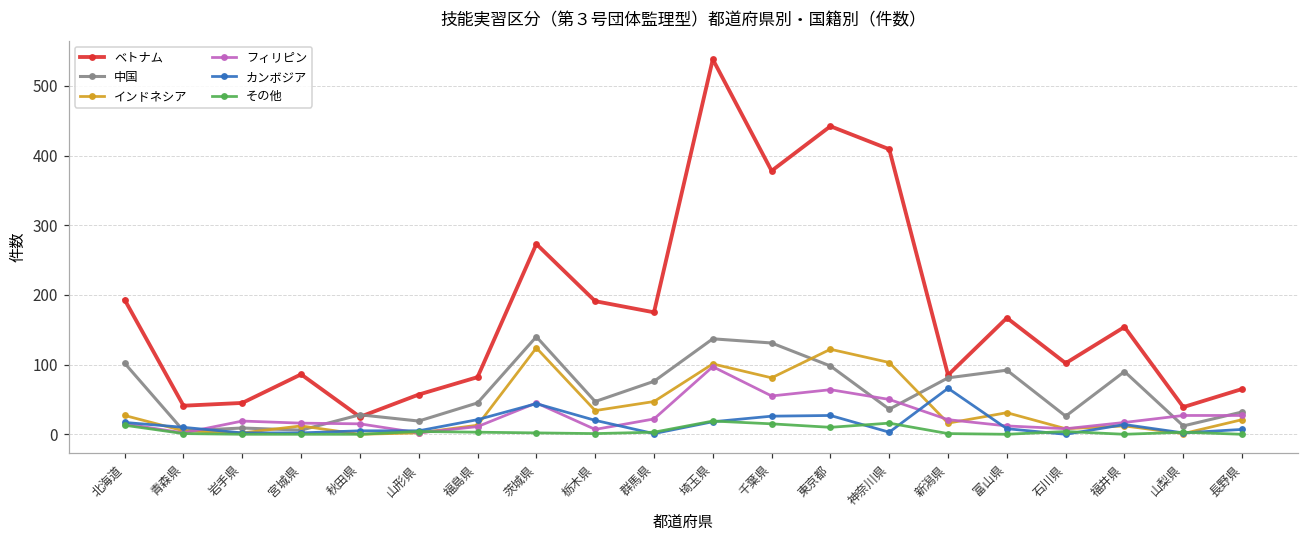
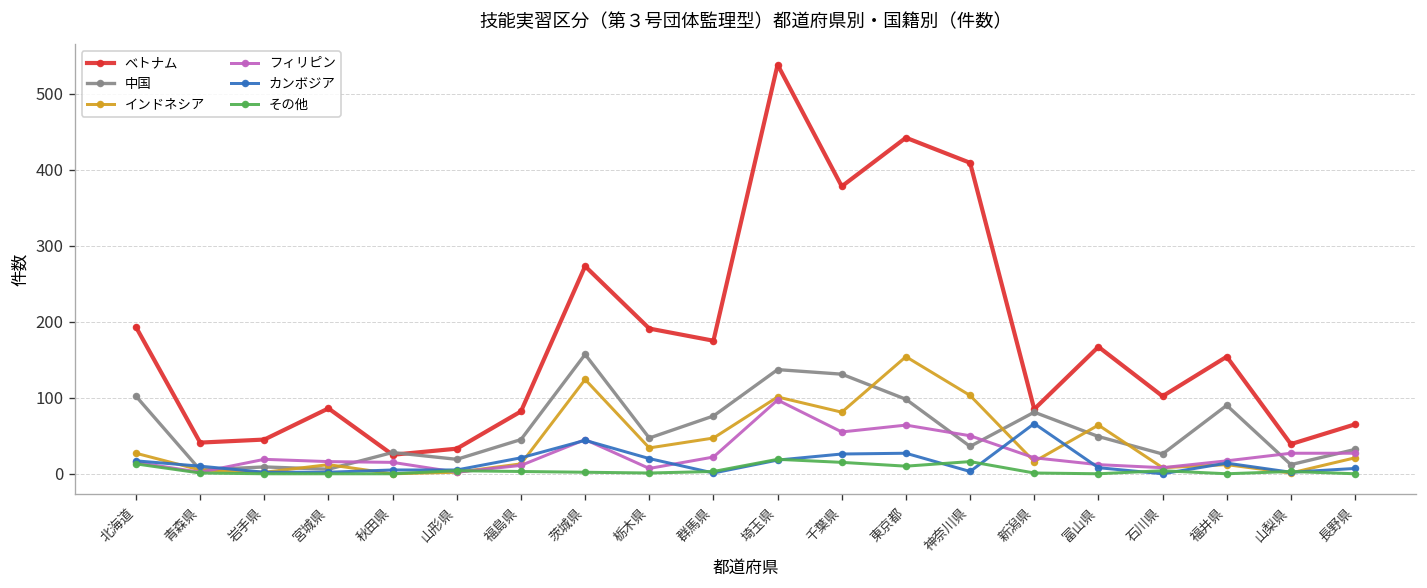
ベトナム, 山形県: 60 -> 30
中国, 茨城県: 140 -> 160
インドネシア, 東京都: 120 -> 150
中国, 富山県: 90 -> 50
インドネシア, 富山県: 30 -> 60
